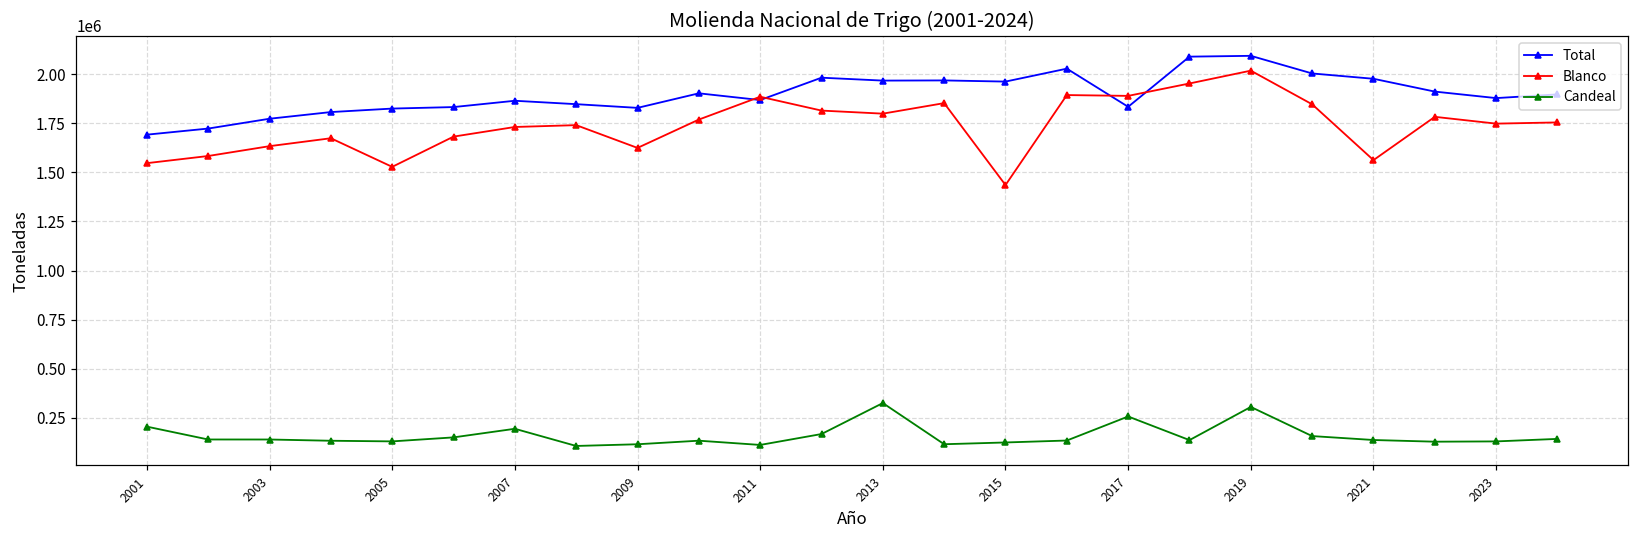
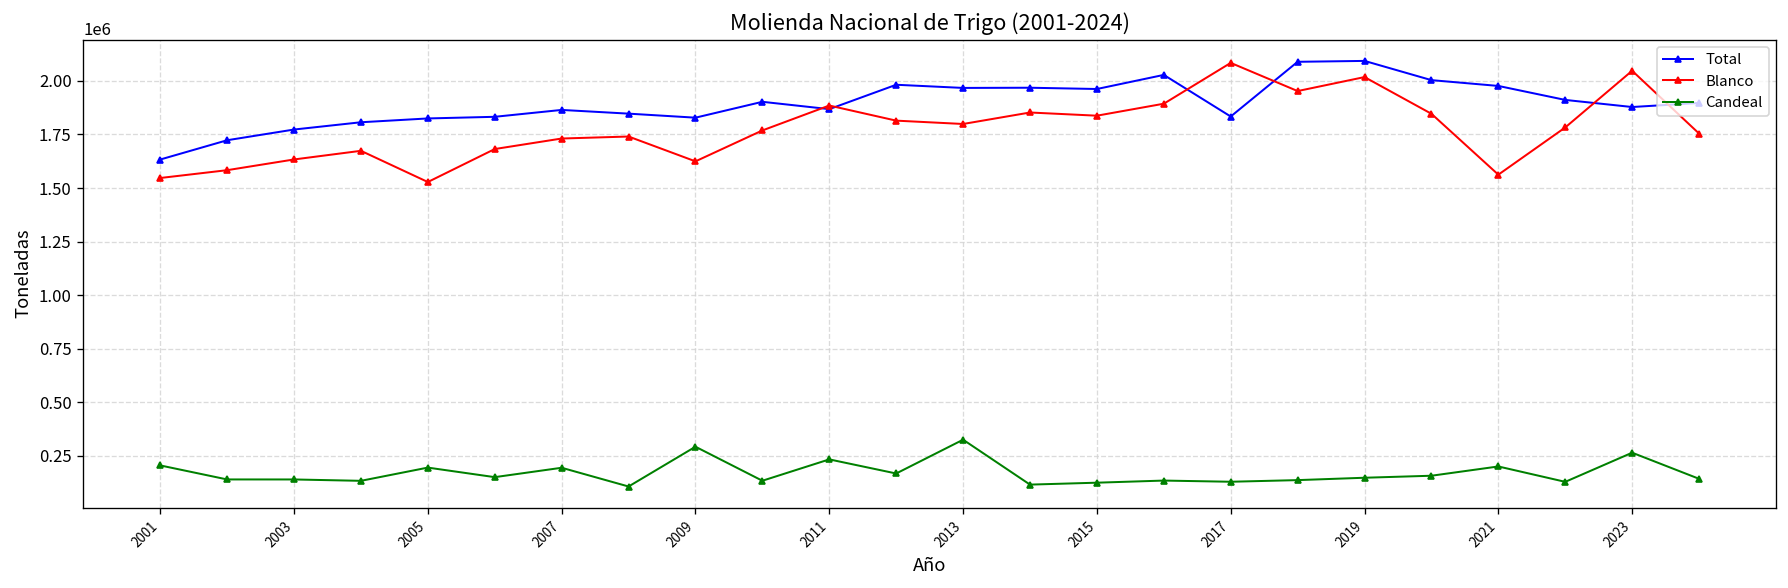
Total, 2001: 1690000 -> 1630000
Candeal, 2005: 130000 -> 200000
Candeal, 2009: 120000 -> 290000
Candeal, 2011: 110000 -> 230000
Blanco, 2015: 1440000 -> 1840000
Blanco, 2017: 1890000 -> 2080000
Candeal, 2017: 260000 -> 130000
Candeal, 2019: 310000 -> 150000
Candeal, 2021: 140000 -> 200000
Blanco, 2023: 1750000 -> 2050000
Candeal, 2023: 130000 -> 260000
